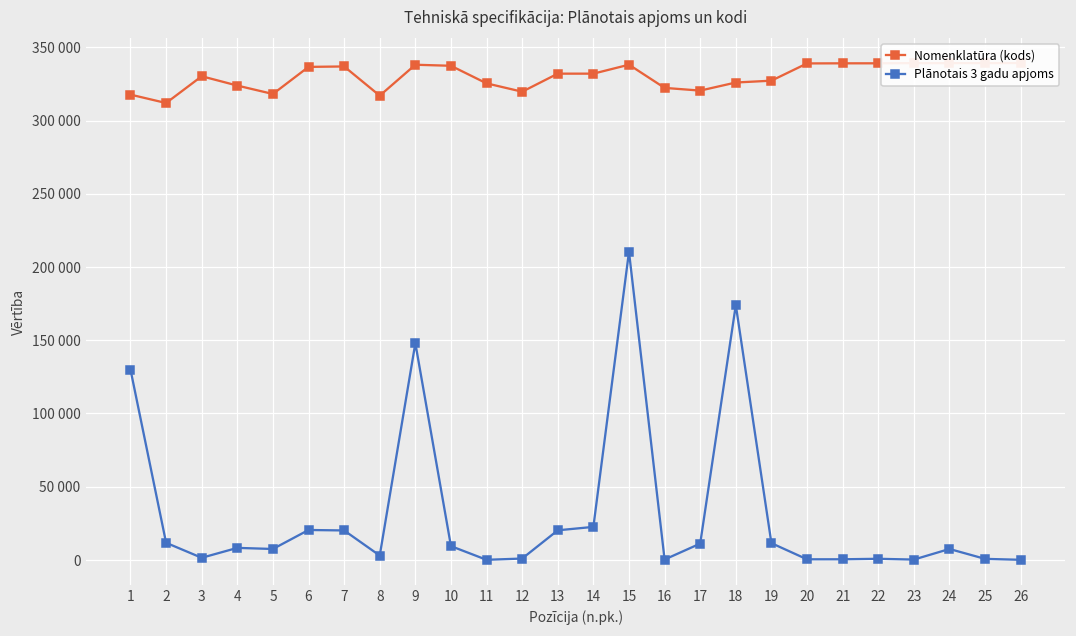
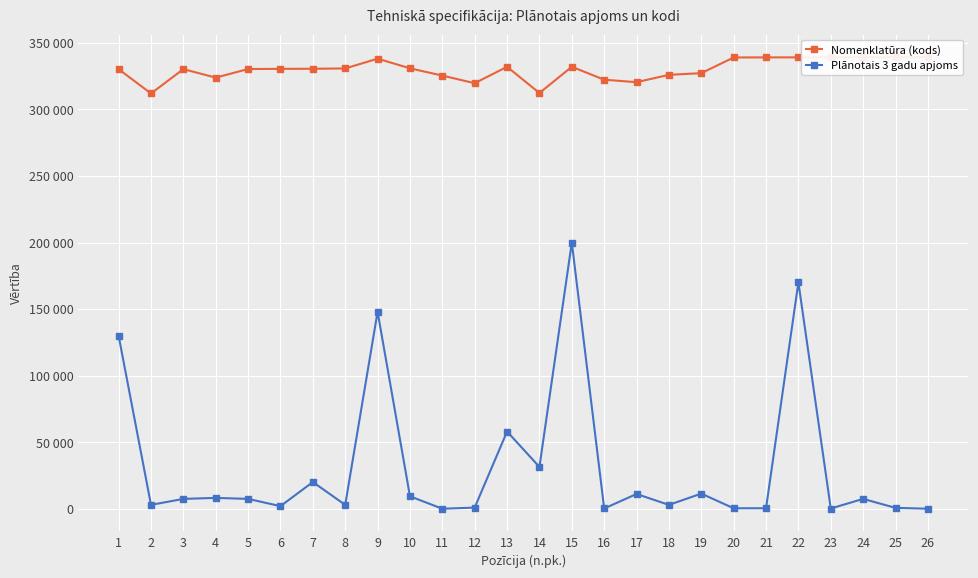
Nomenklatūra (kods), 1: 318000 -> 330000
Plānotais 3 gadu apjoms, 2: 12000 -> 3000
Plānotais 3 gadu apjoms, 3: 1000 -> 8000
Nomenklatūra (kods), 5: 318000 -> 330000
Nomenklatūra (kods), 6: 337000 -> 330000
Plānotais 3 gadu apjoms, 6: 20000 -> 2000
Nomenklatūra (kods), 7: 337000 -> 331000
Nomenklatūra (kods), 8: 317000 -> 331000
Nomenklatūra (kods), 10: 337000 -> 331000
Plānotais 3 gadu apjoms, 13: 20000 -> 58000
Nomenklatūra (kods), 14: 332000 -> 312000
Plānotais 3 gadu apjoms, 14: 23000 -> 32000
Nomenklatūra (kods), 15: 338000 -> 332000
Plānotais 3 gadu apjoms, 15: 210000 -> 200000
Plānotais 3 gadu apjoms, 18: 174000 -> 3000
Plānotais 3 gadu apjoms, 22: 1000 -> 170000
